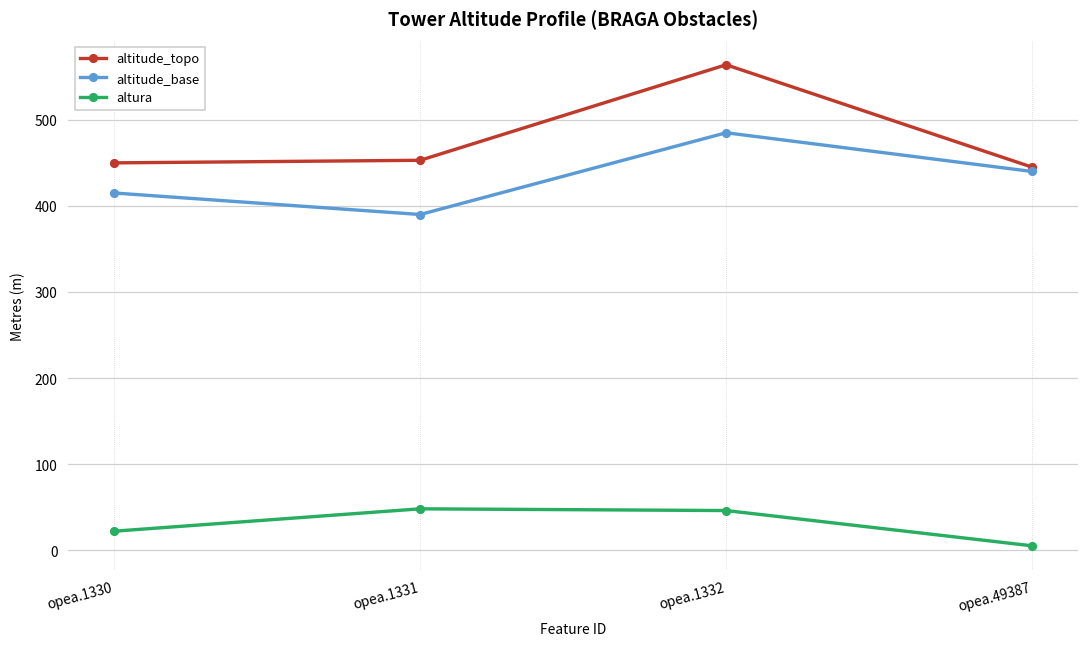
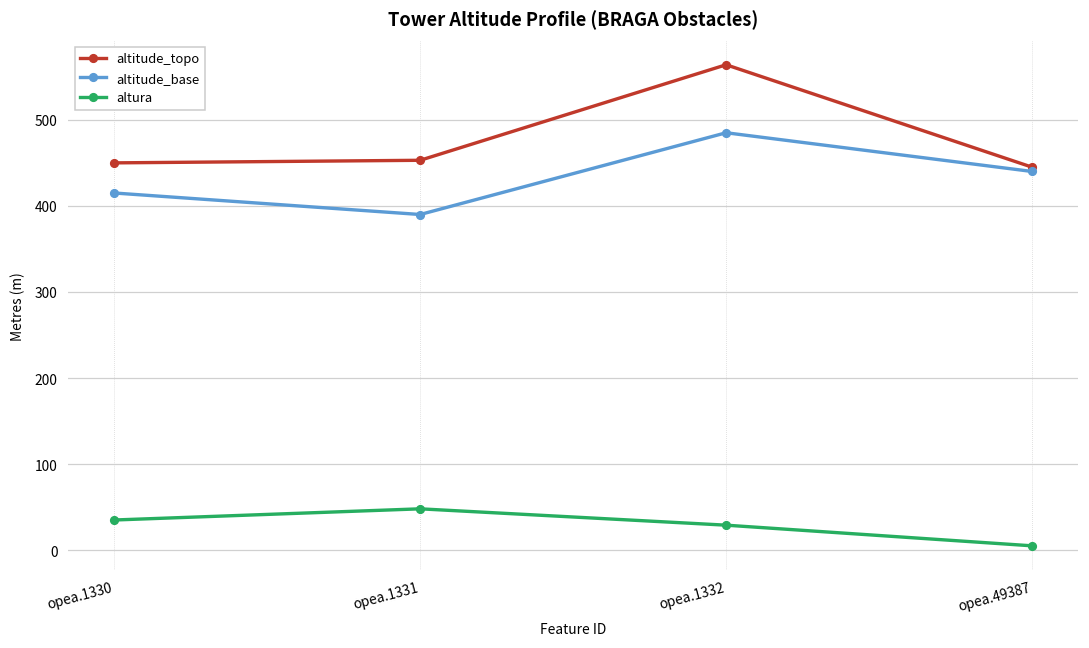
altura, opea.1330: 20 -> 40
altura, opea.1332: 50 -> 30
